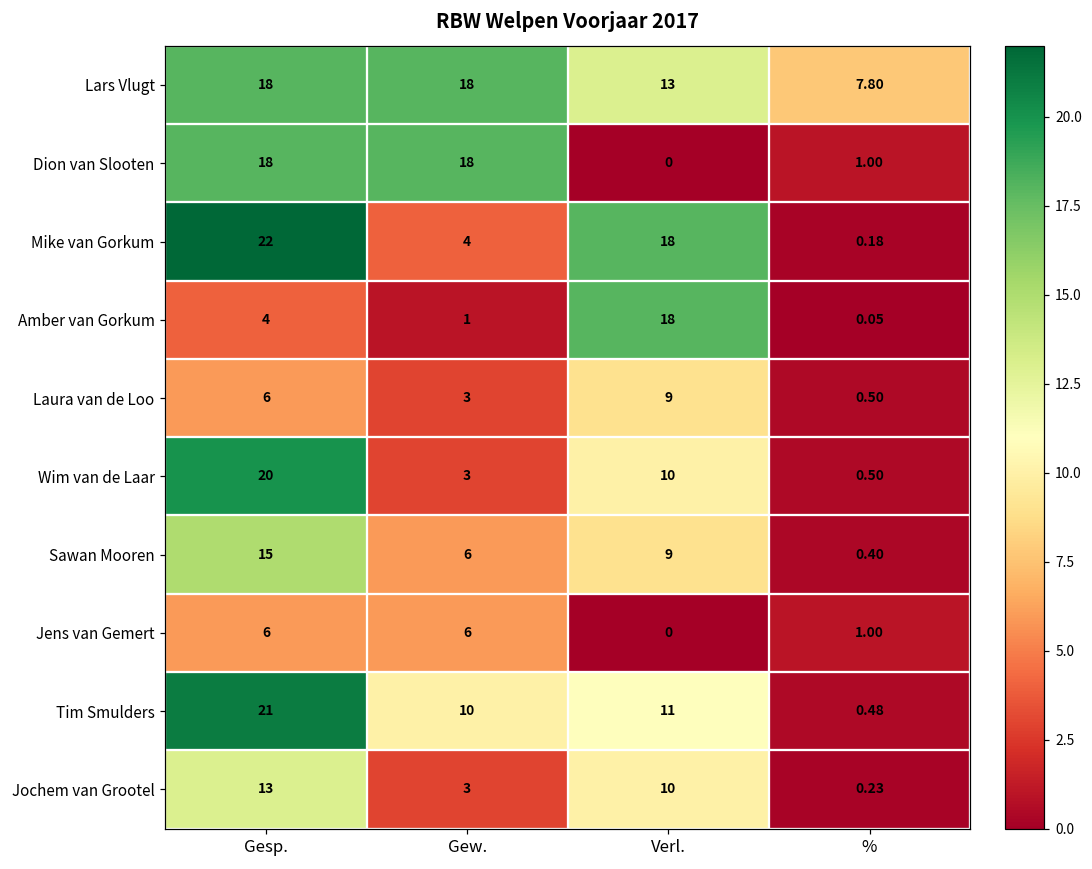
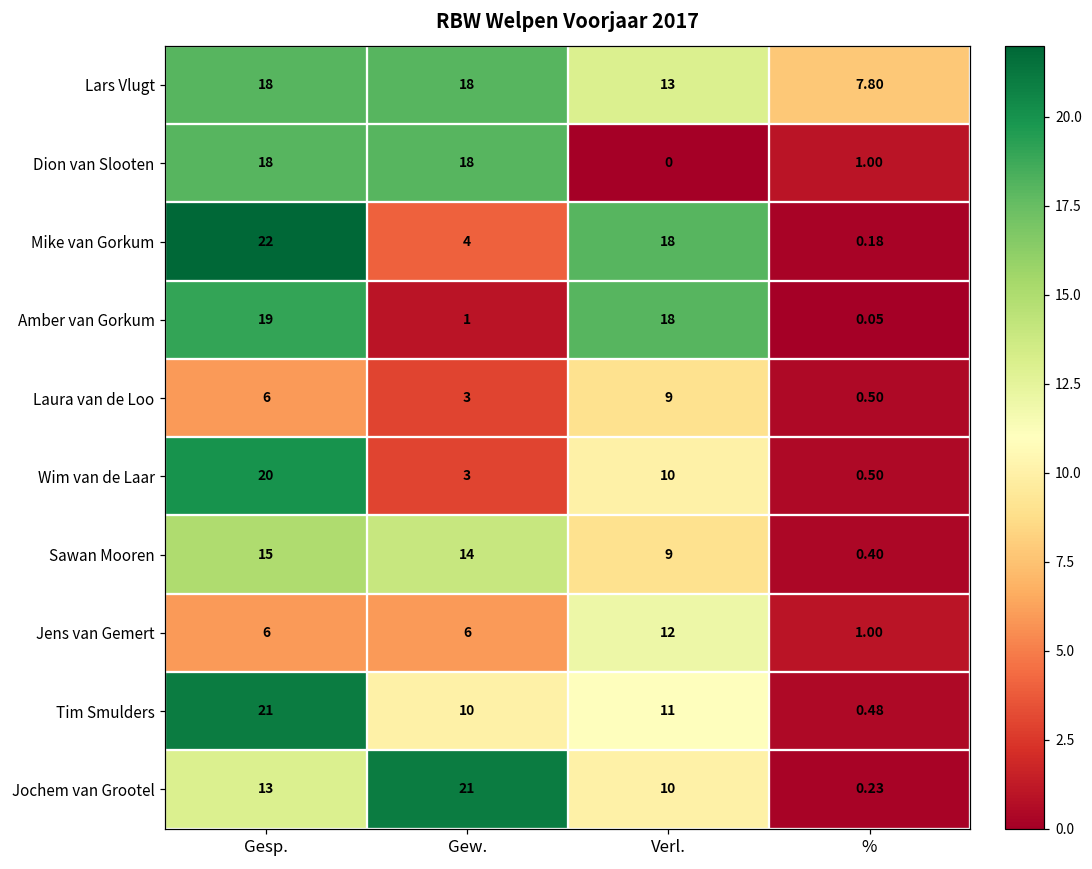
Amber van Gorkum, Gesp.: 4 -> 19
Sawan Mooren, Gew.: 6 -> 14
Jens van Gemert, Verl.: 0 -> 12
Jochem van Grootel, Gew.: 3 -> 21
